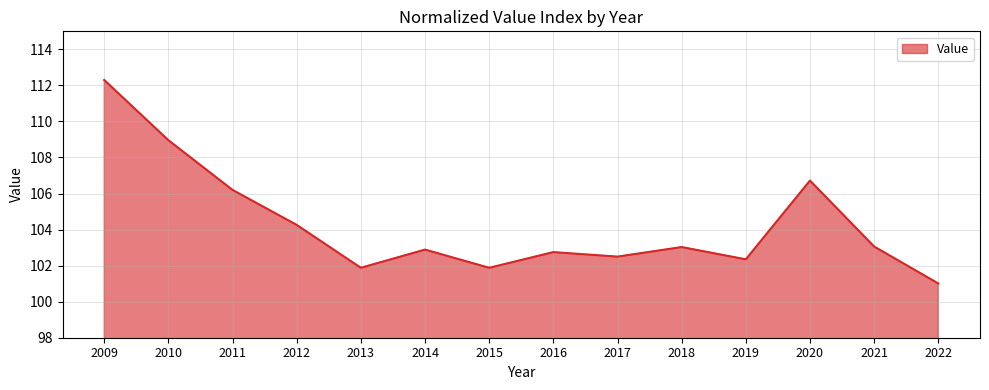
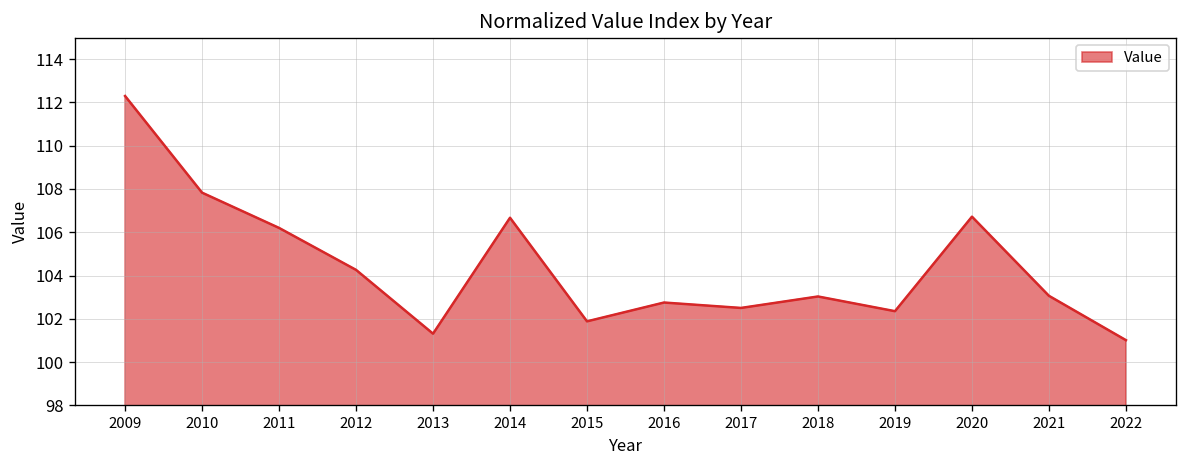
2010: 109.0 -> 107.8
2013: 101.9 -> 101.3
2014: 102.9 -> 106.7
